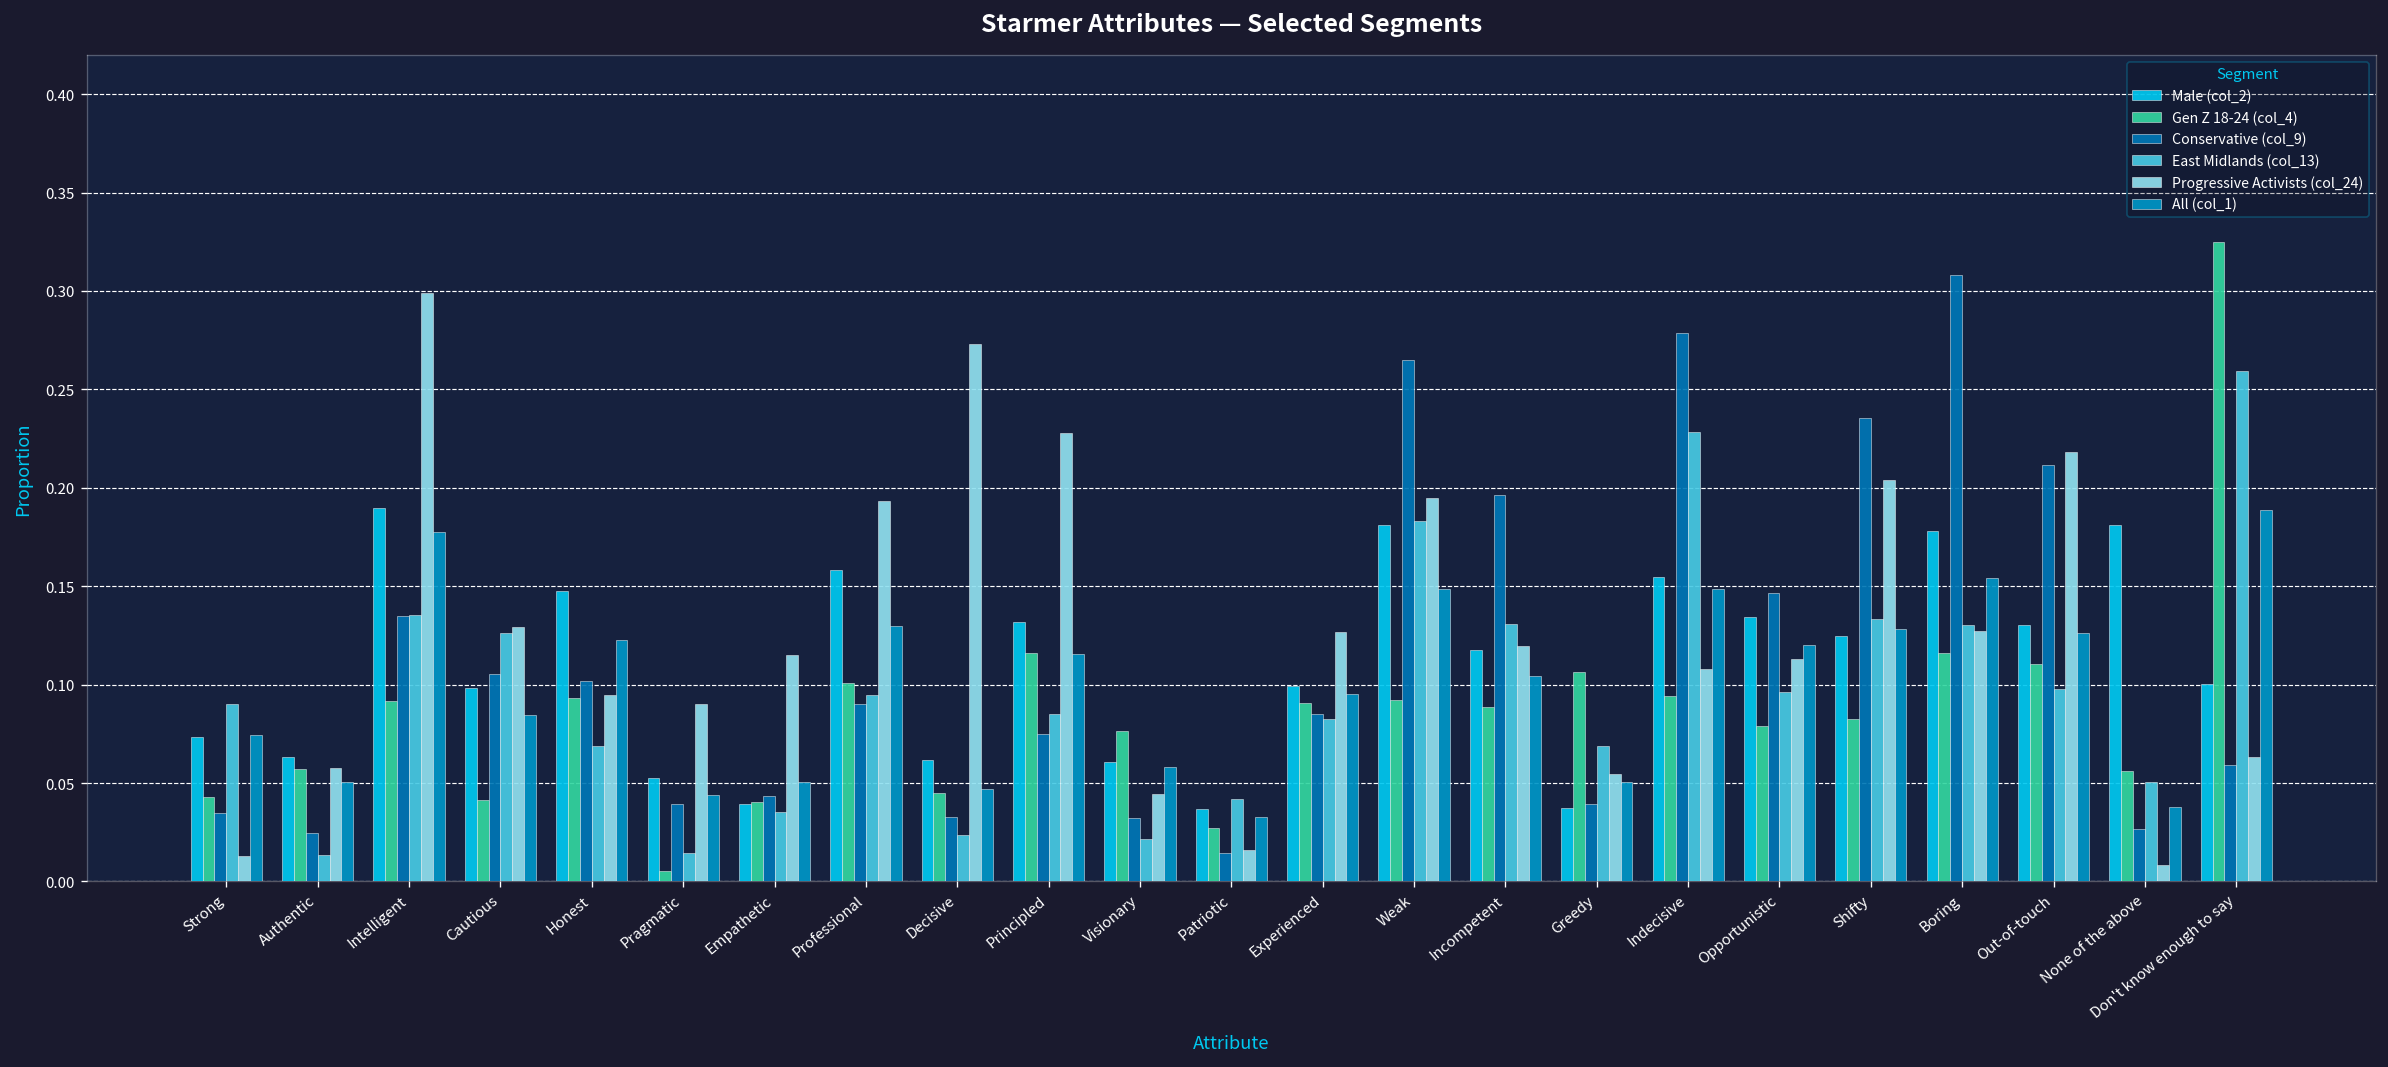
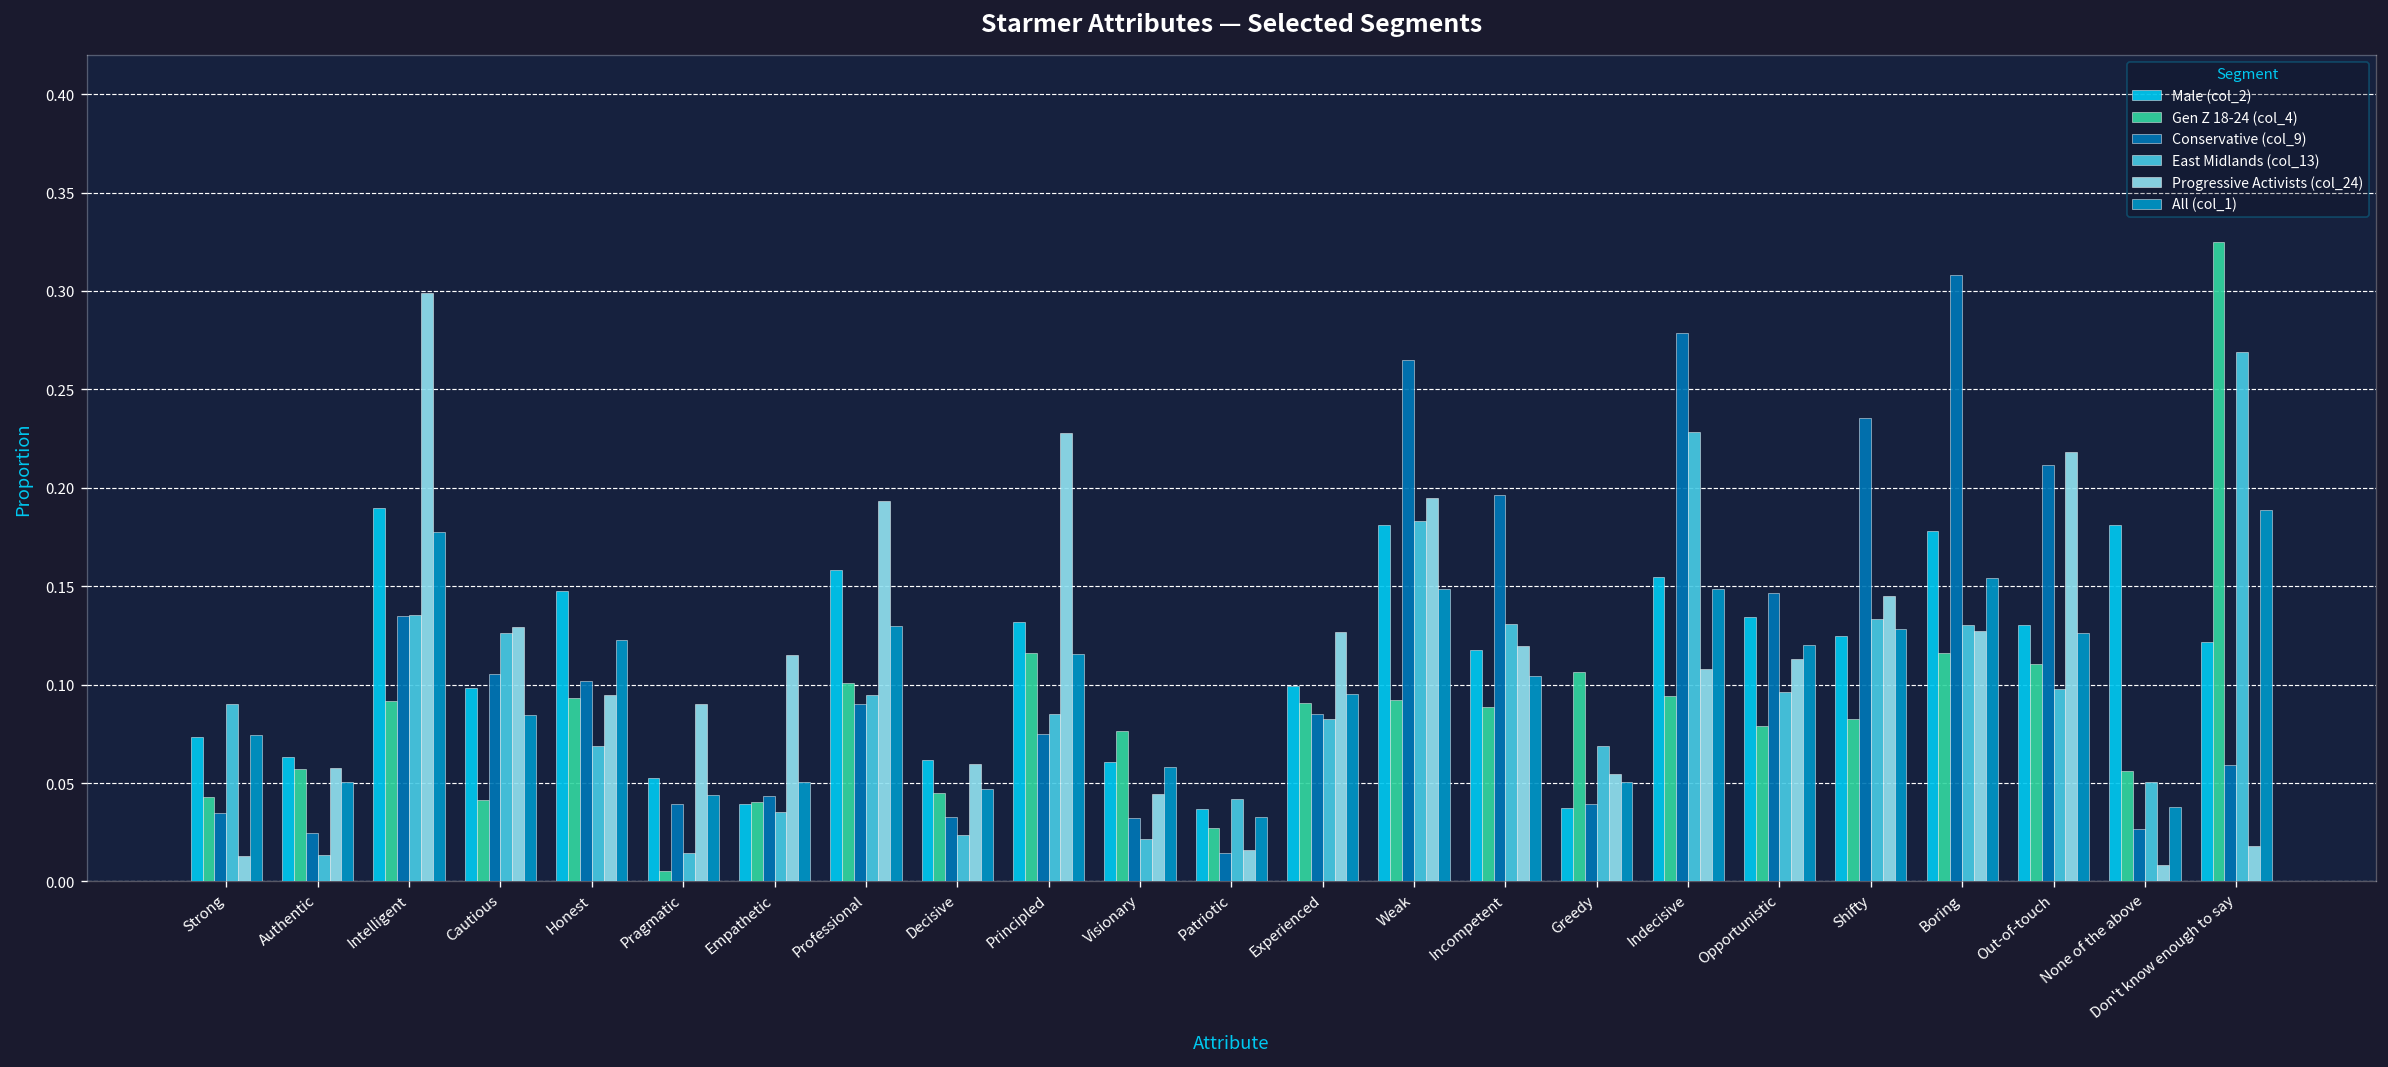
Progressive Activists (col_24), Decisive: 0.273 -> 0.060
Progressive Activists (col_24), Shifty: 0.204 -> 0.145
Male (col_2), Don't know enough to say: 0.101 -> 0.122
East Midlands (col_13), Don't know enough to say: 0.259 -> 0.269
Progressive Activists (col_24), Don't know enough to say: 0.063 -> 0.018
